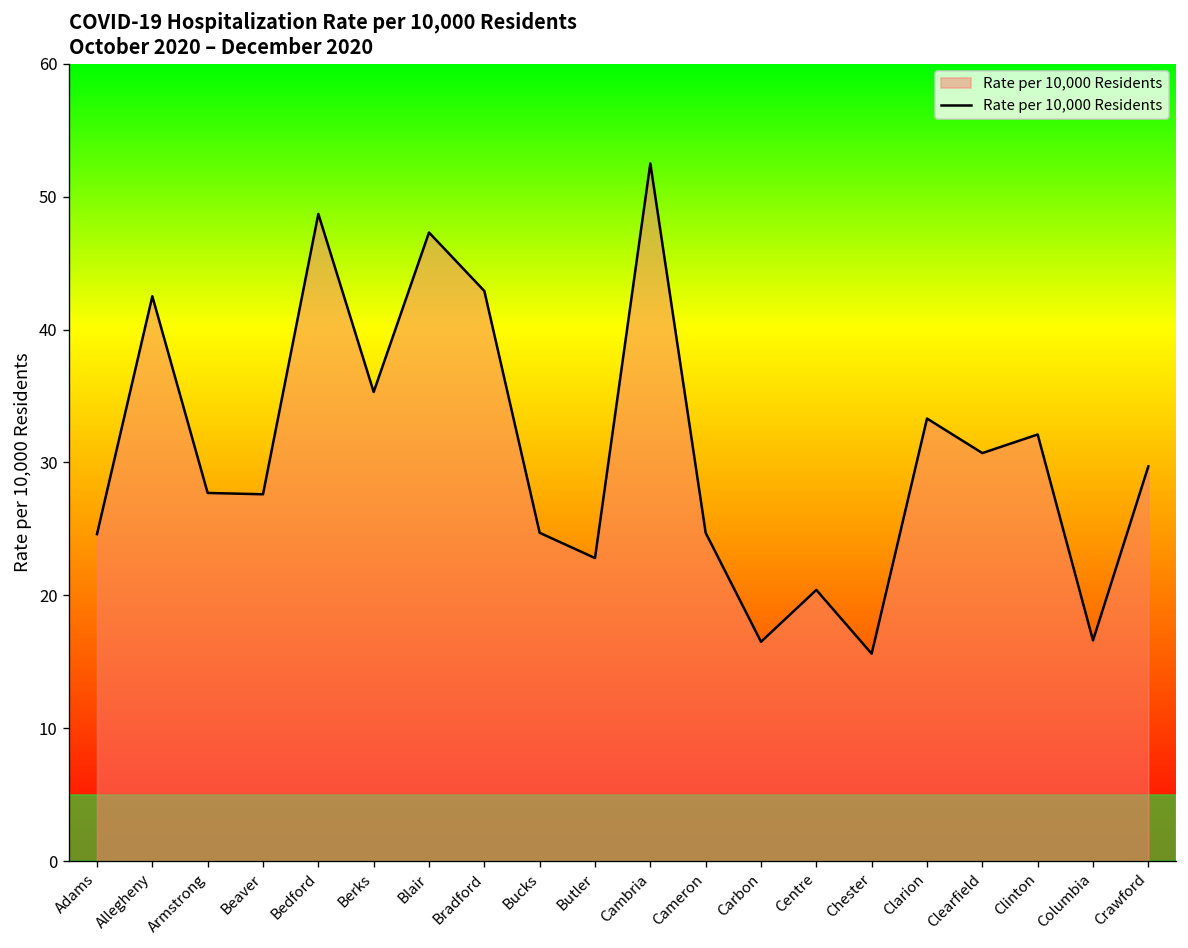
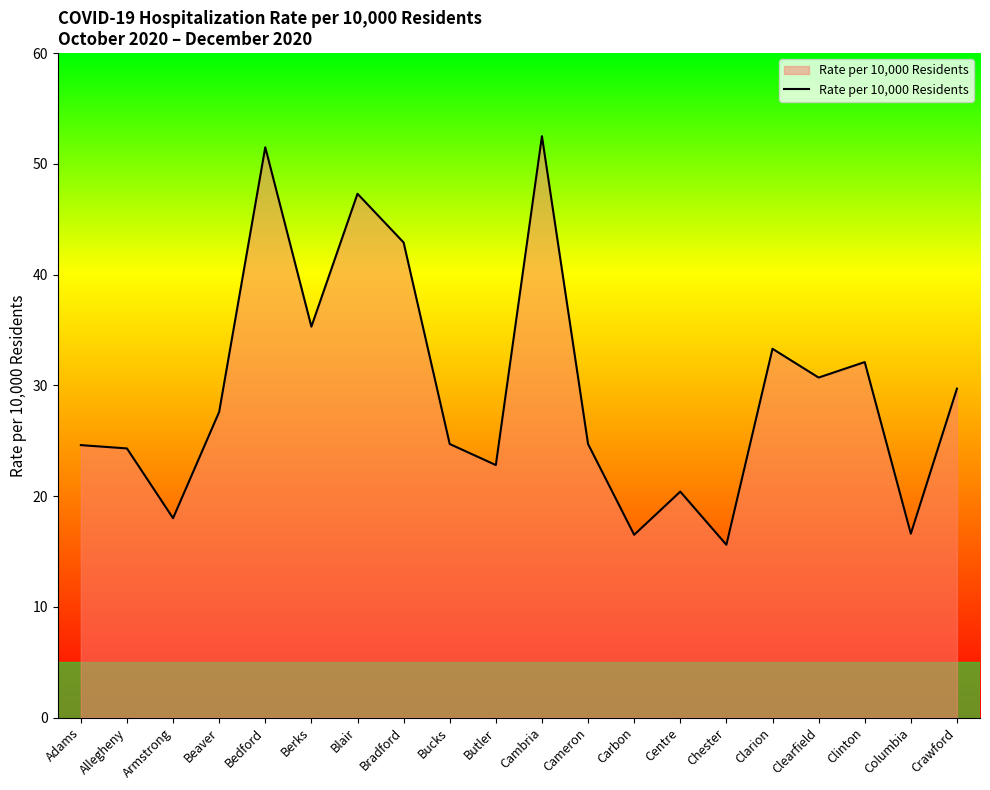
Allegheny: 42.5 -> 24.3
Armstrong: 27.7 -> 18.0
Bedford: 48.7 -> 51.5
